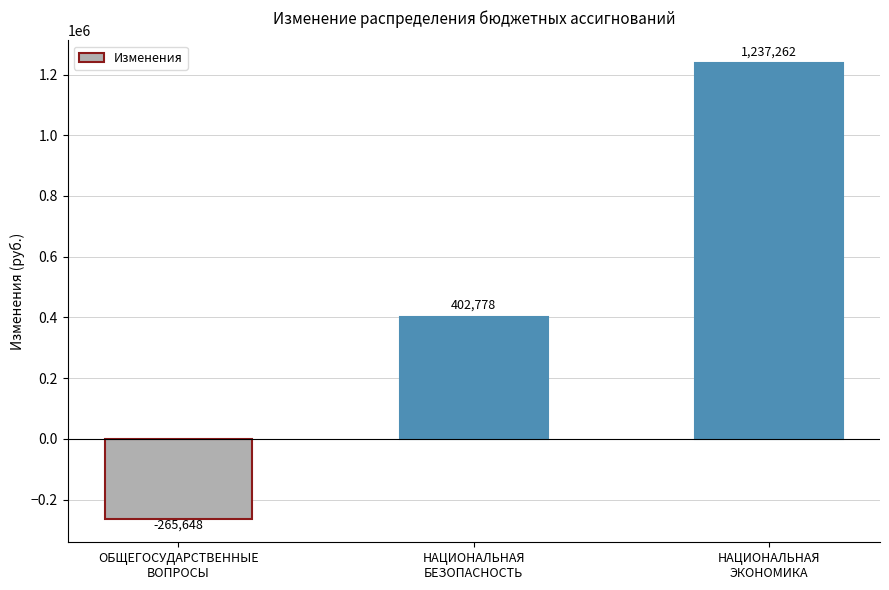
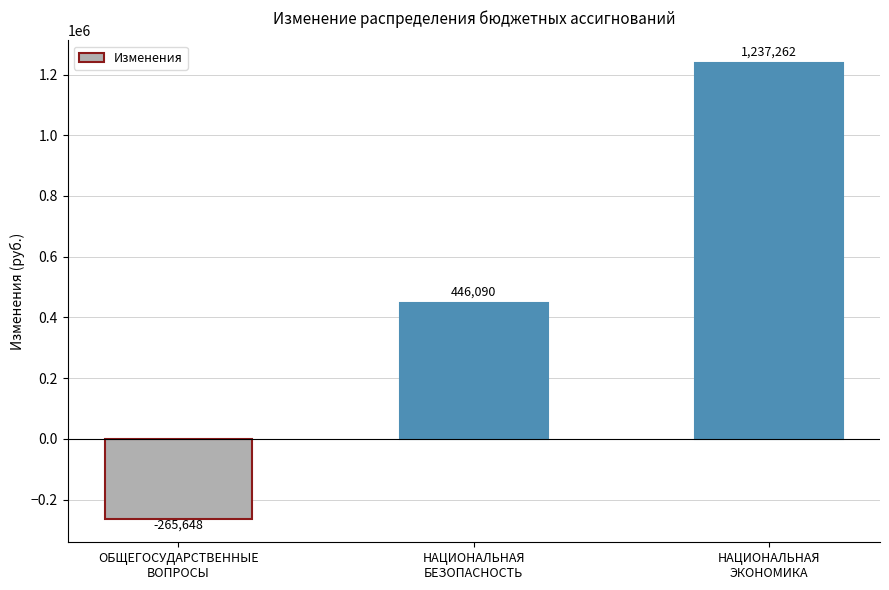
НАЦИОНАЛЬНАЯ БЕЗОПАСНОСТЬ: 402,778 -> 446,090
